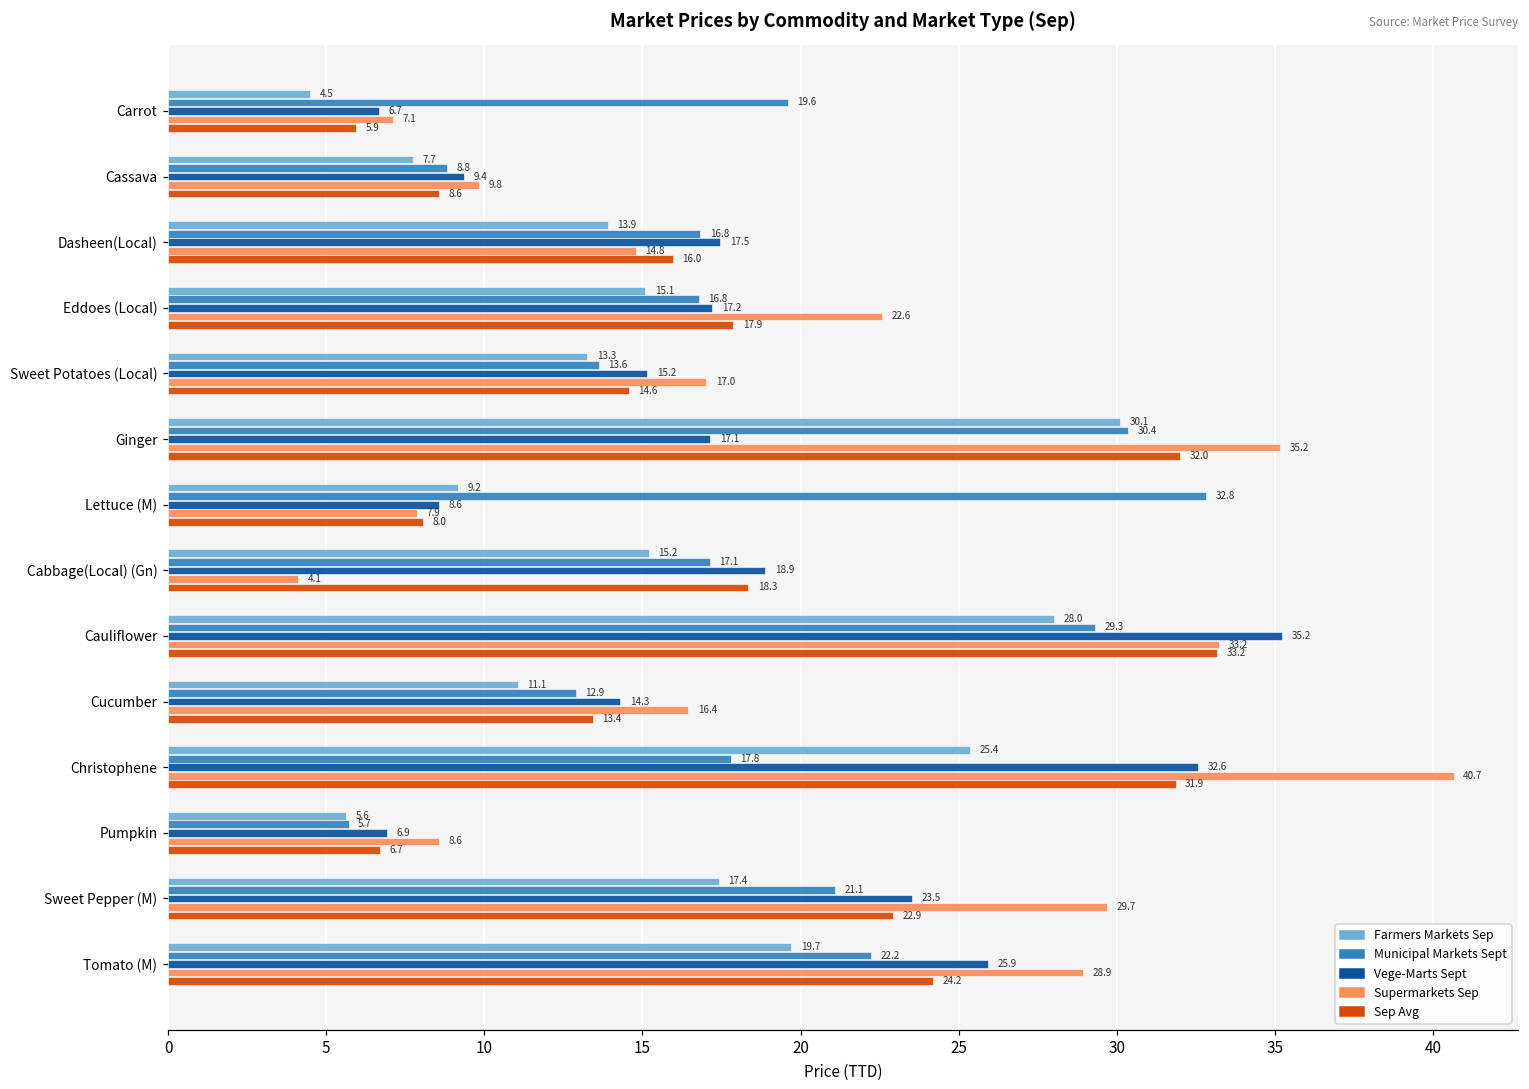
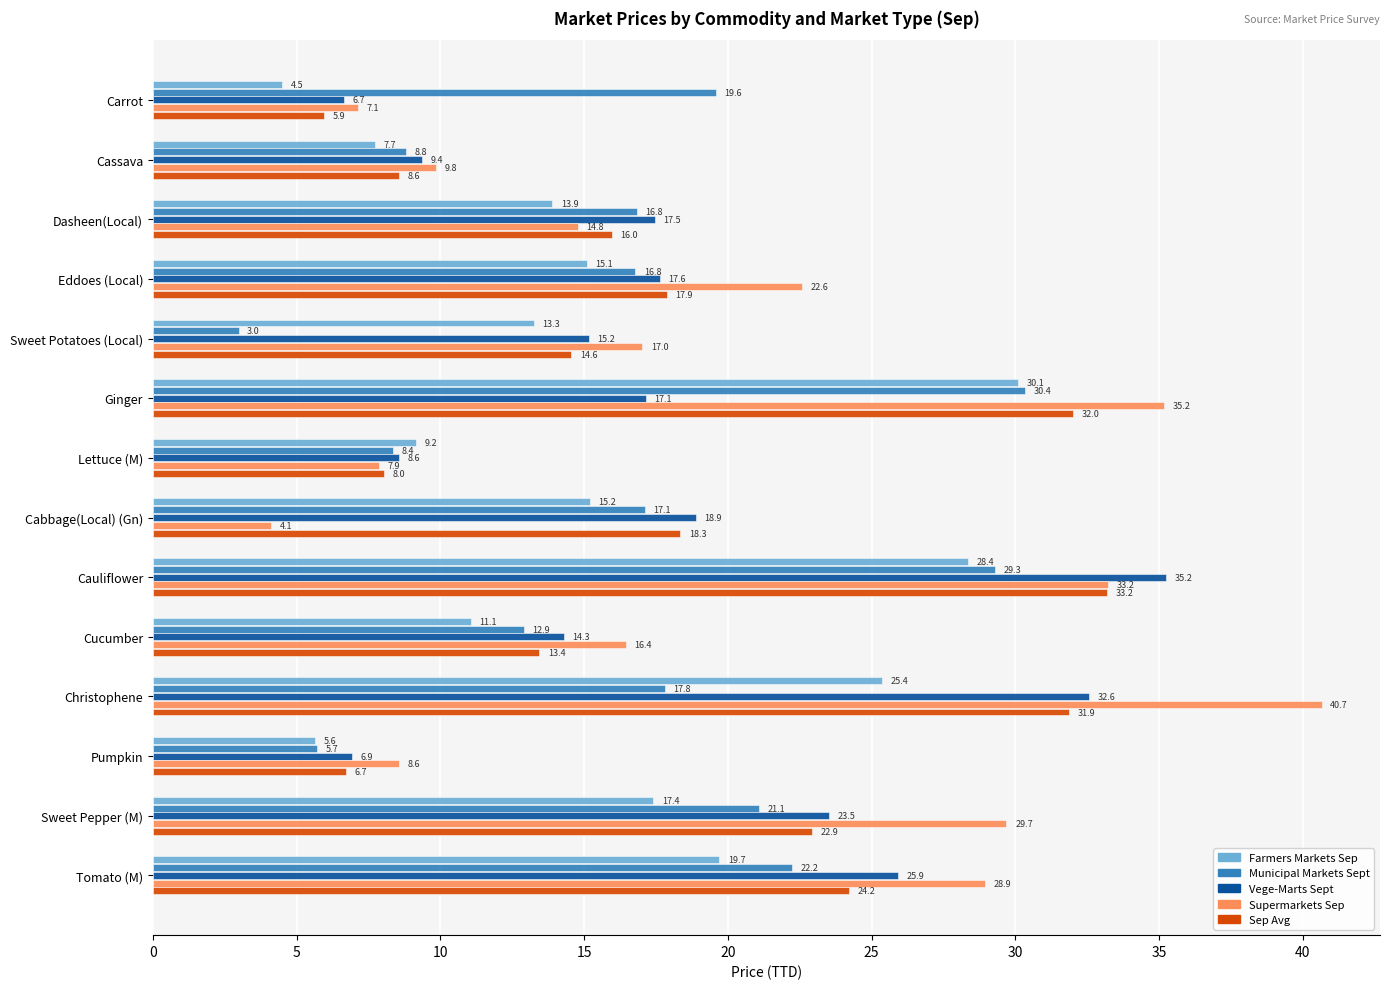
Vege-Marts Sept, Eddoes (Local): 17.2 -> 17.6
Municipal Markets Sept, Sweet Potatoes (Local): 13.6 -> 3.0
Municipal Markets Sept, Lettuce (M): 32.8 -> 8.4
Farmers Markets Sep, Cauliflower: 28.0 -> 28.4
